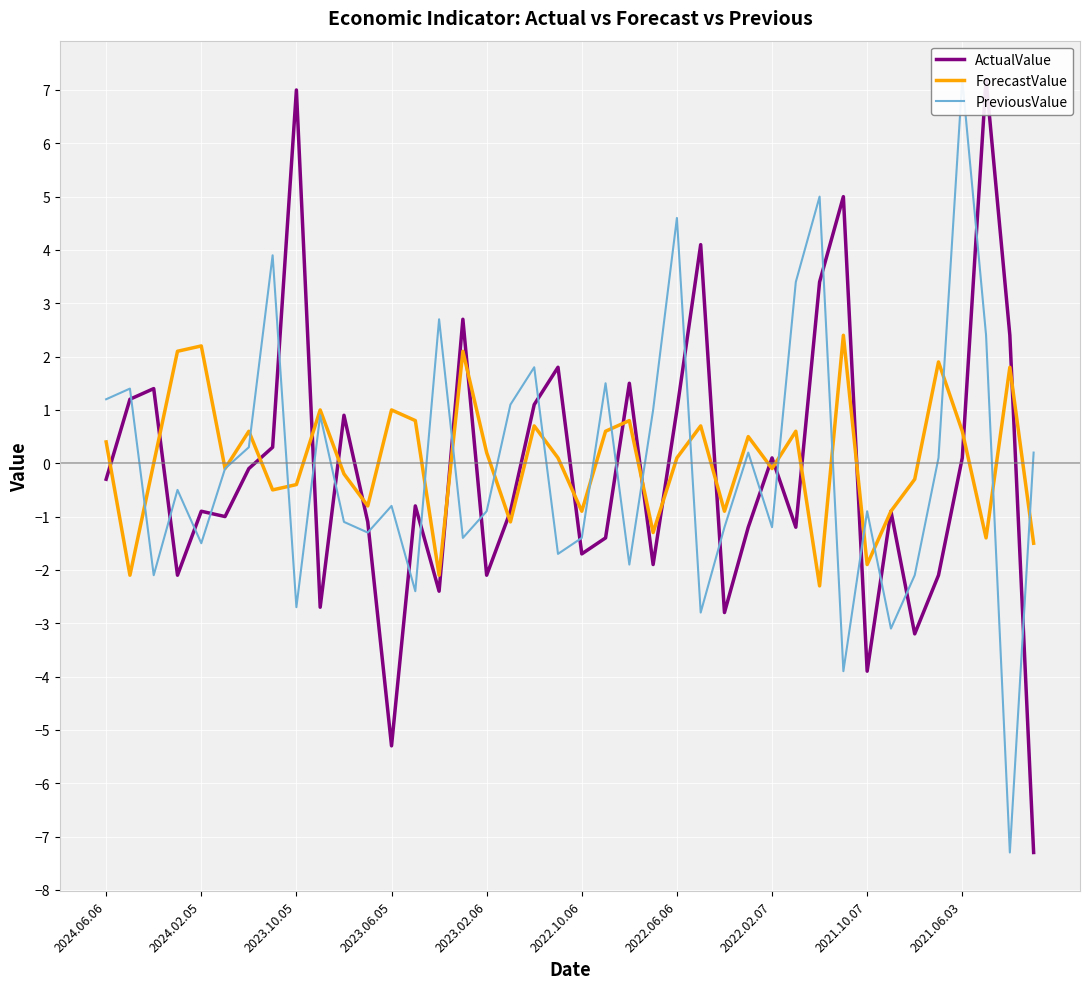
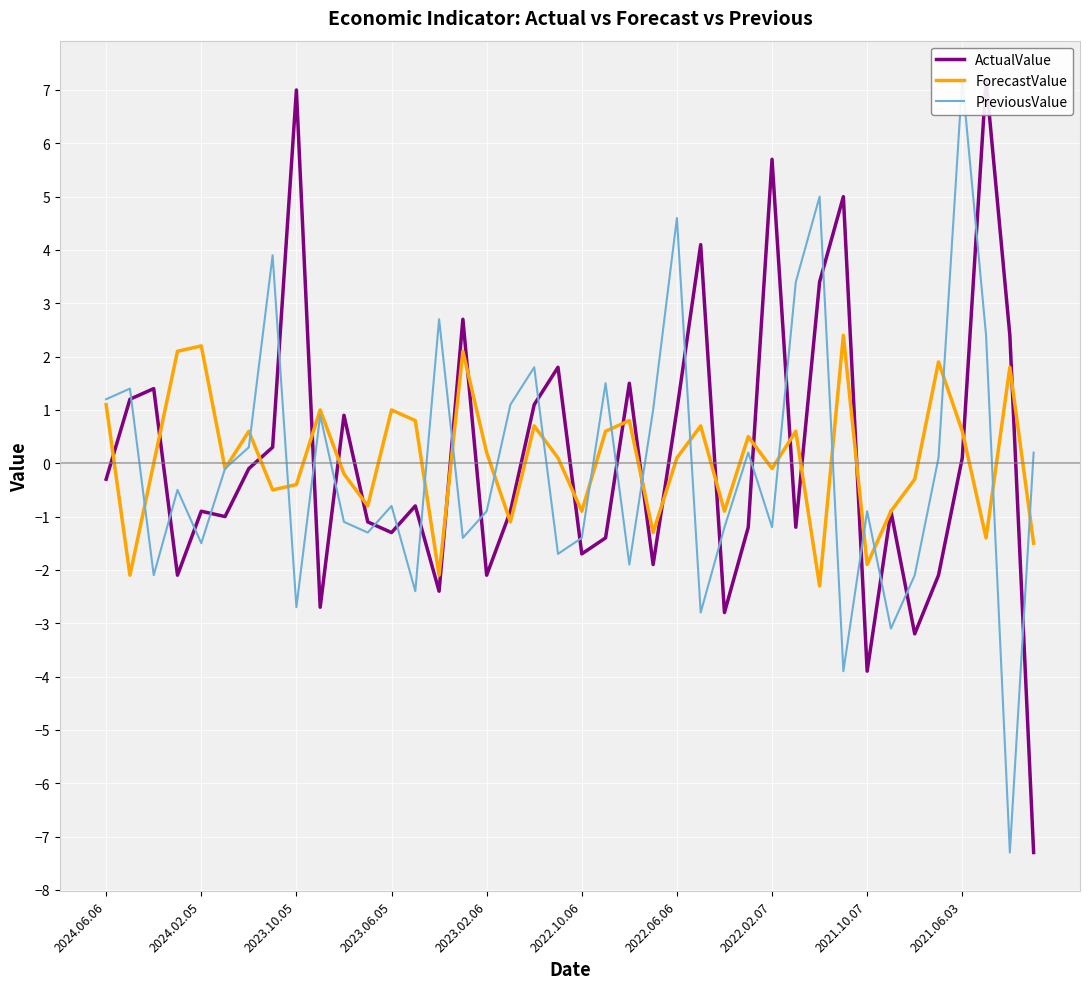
ForecastValue, 2024.06.06: 0.4 -> 1.1
ActualValue, 2023.06.05: -5.3 -> -1.3
ActualValue, 2022.02.07: 0.1 -> 5.7
